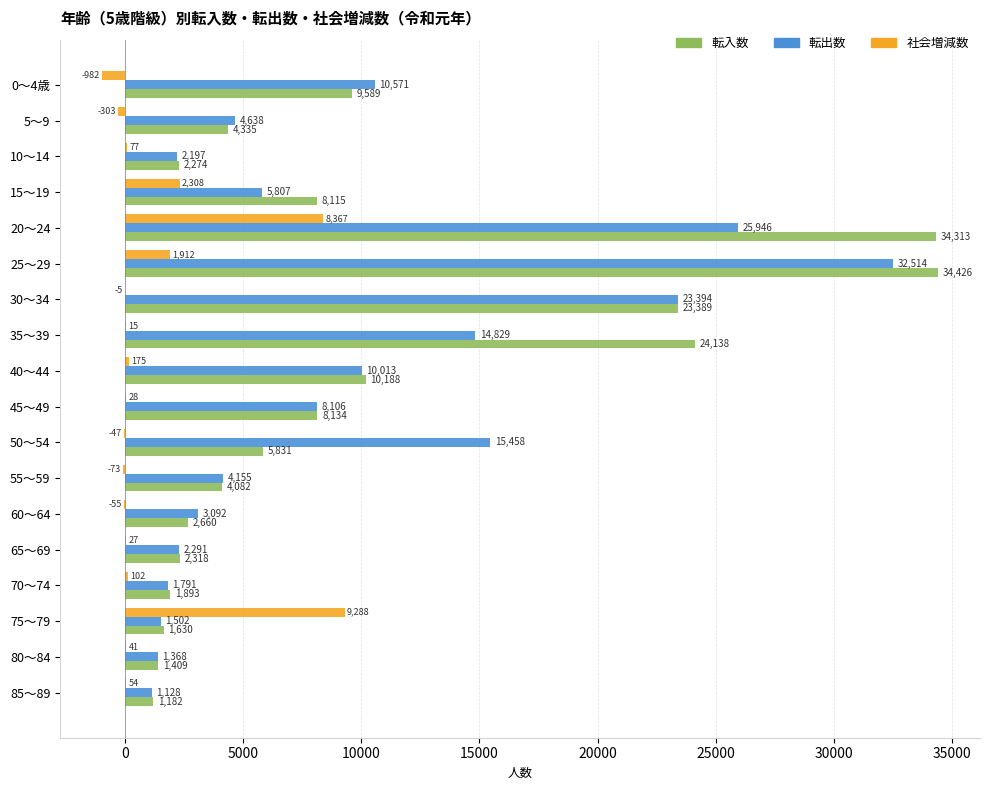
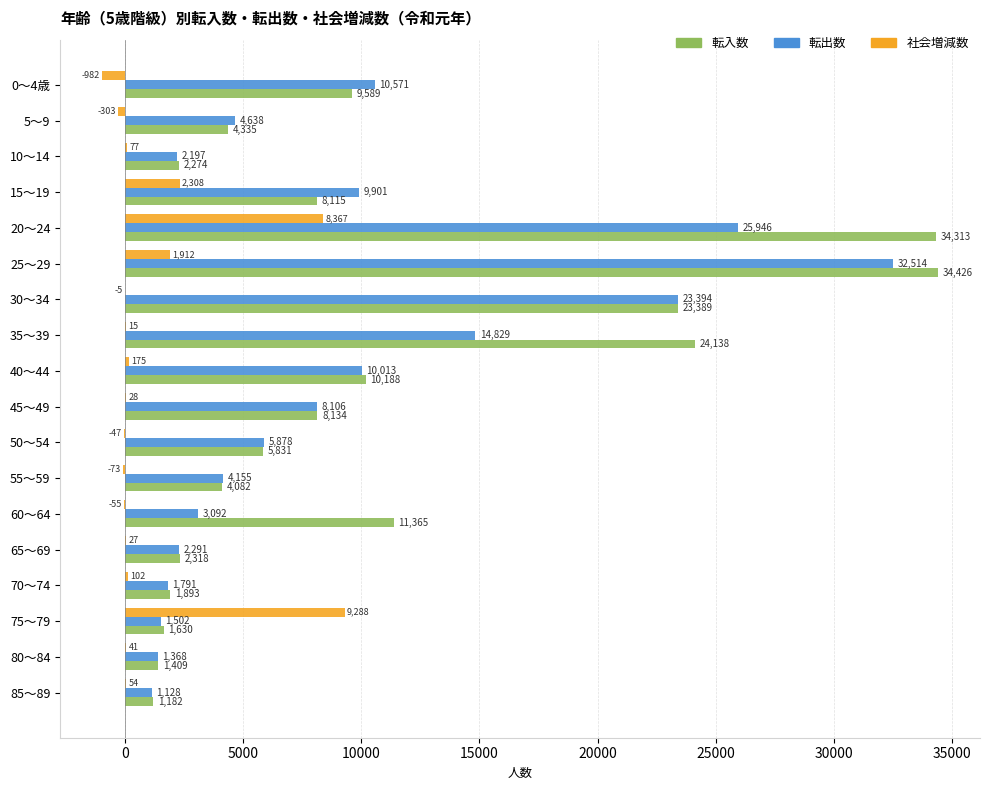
転出数, 15～19: 5,807 -> 9,901
転出数, 50～54: 15,458 -> 5,878
転入数, 60～64: 2,660 -> 11,365
